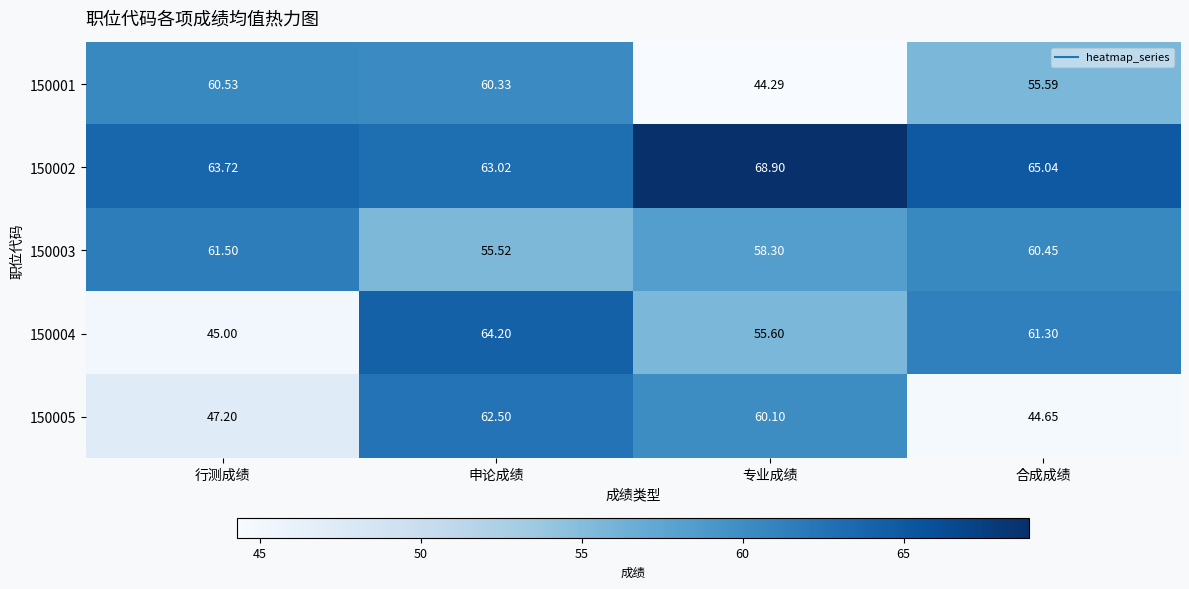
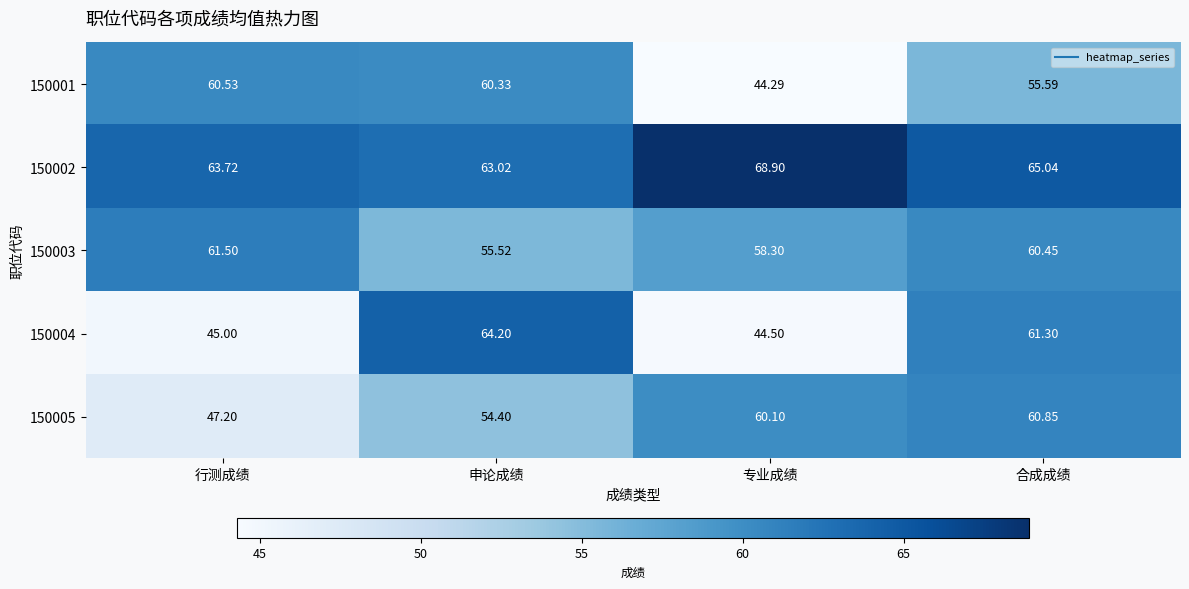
150004, 专业成绩: 55.60 -> 44.50
150005, 申论成绩: 62.50 -> 54.40
150005, 合成成绩: 44.65 -> 60.85
